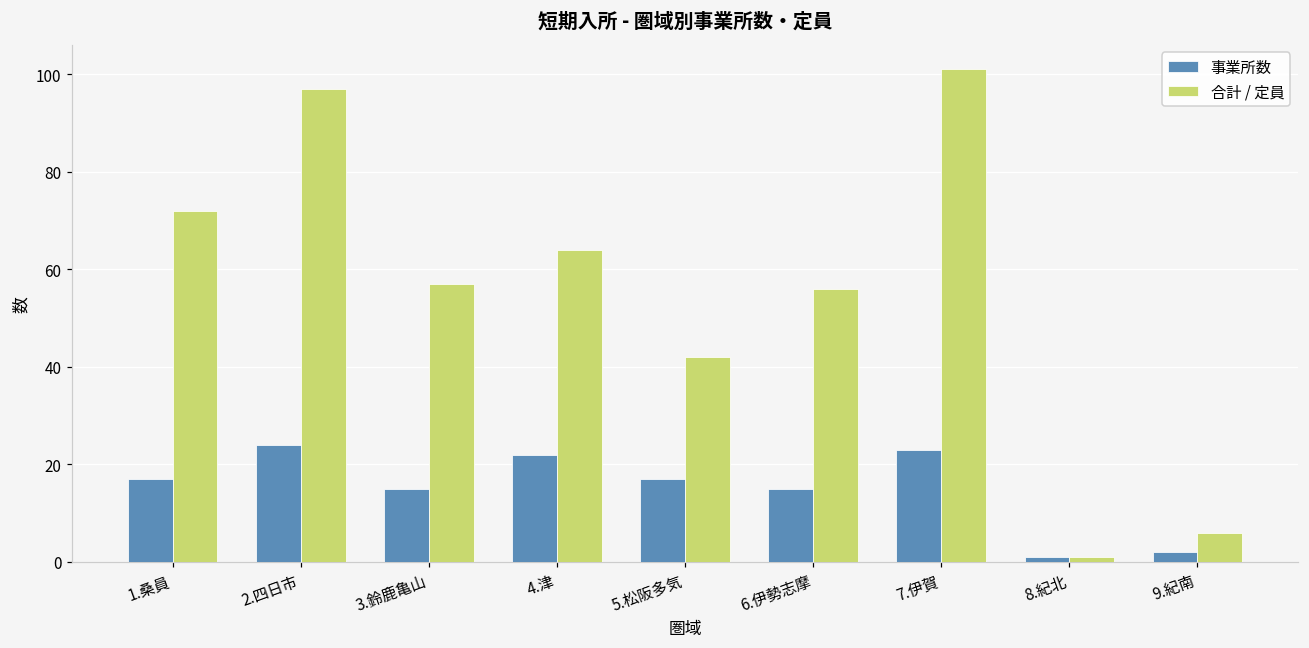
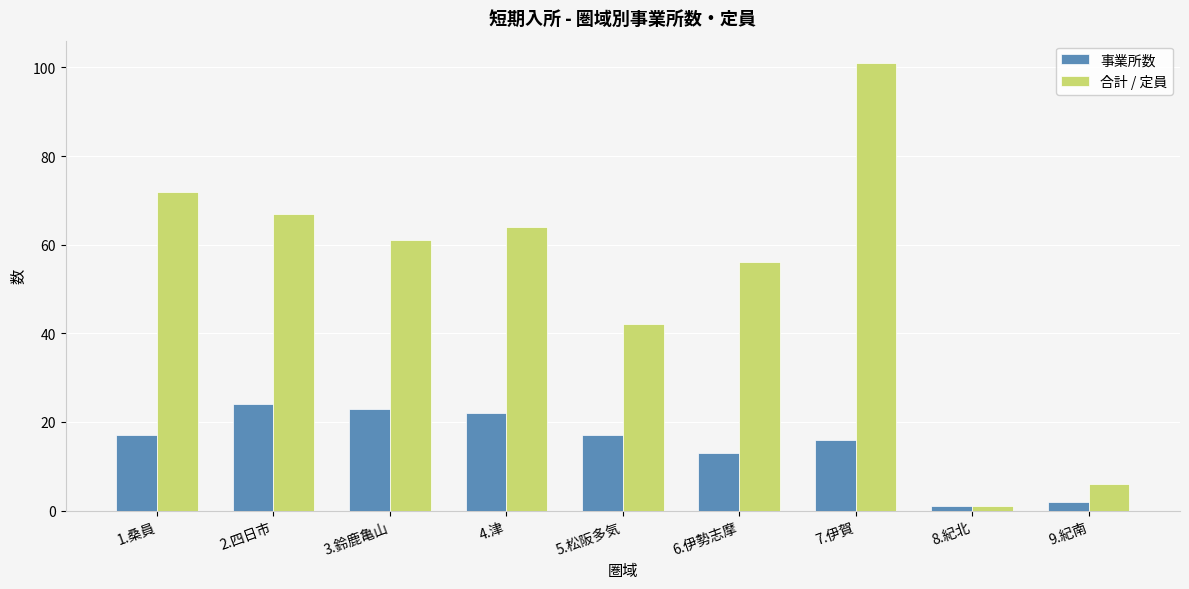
合計 / 定員, 2.四日市: 97 -> 67
事業所数, 3.鈴鹿亀山: 15 -> 23
合計 / 定員, 3.鈴鹿亀山: 57 -> 61
事業所数, 6.伊勢志摩: 15 -> 13
事業所数, 7.伊賀: 23 -> 16
